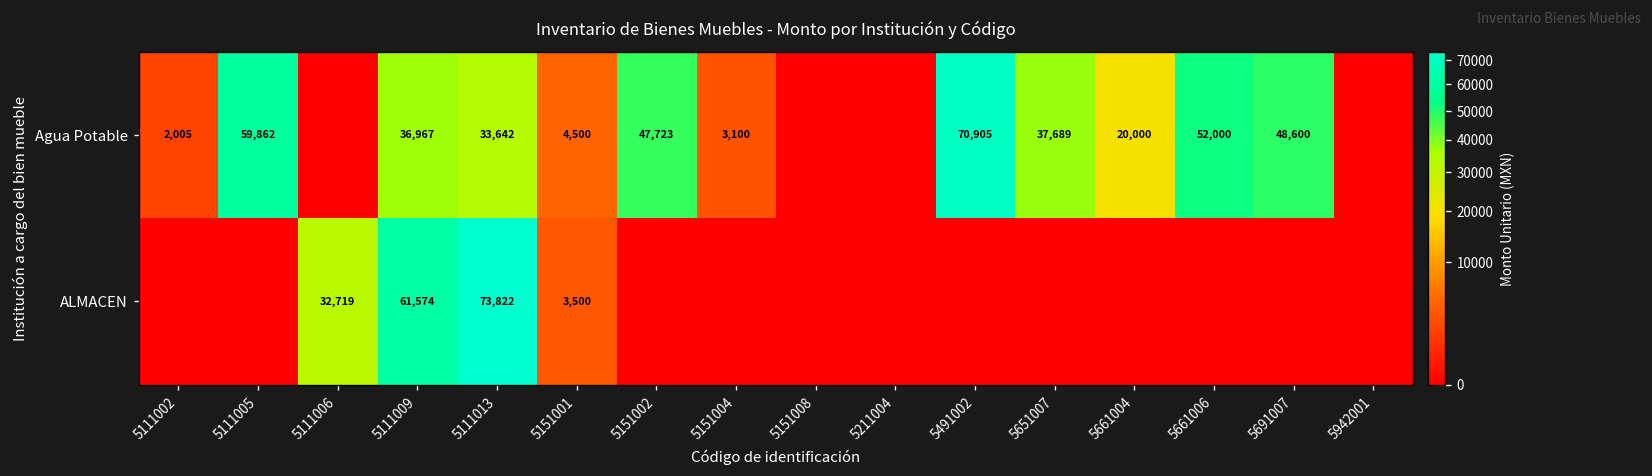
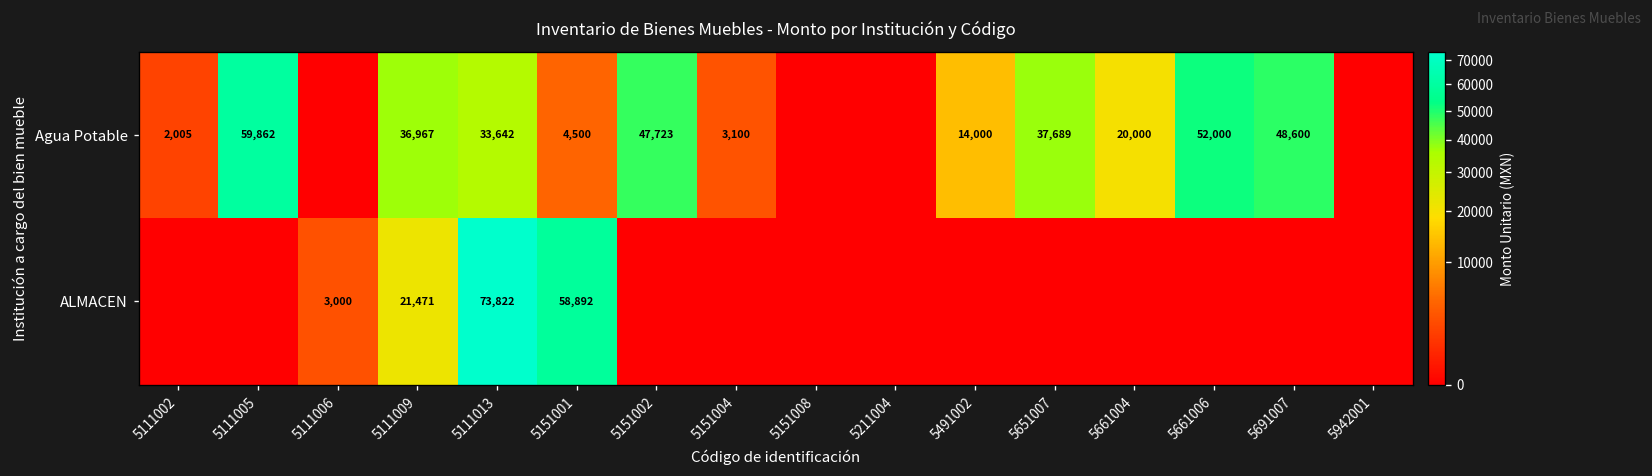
Agua Potable, 5491002: 70,905 -> 14,000
ALMACEN, 5111006: 32,719 -> 3,000
ALMACEN, 5111009: 61,574 -> 21,471
ALMACEN, 5151001: 3,500 -> 58,892
